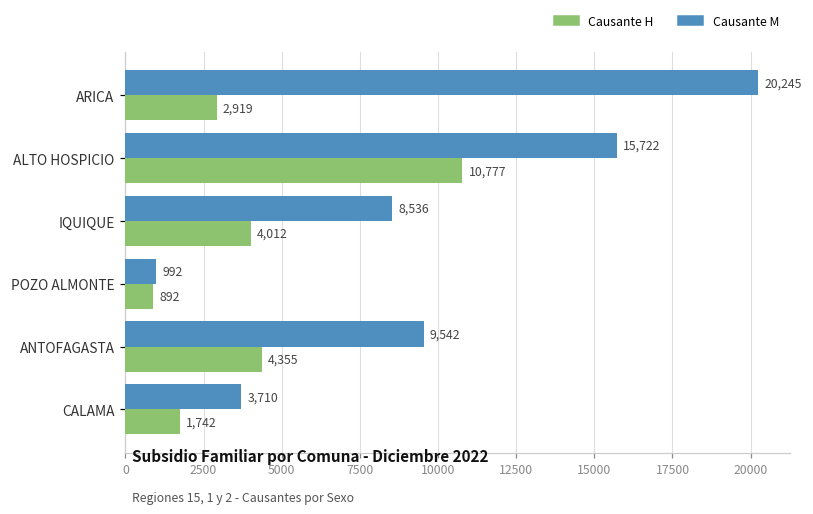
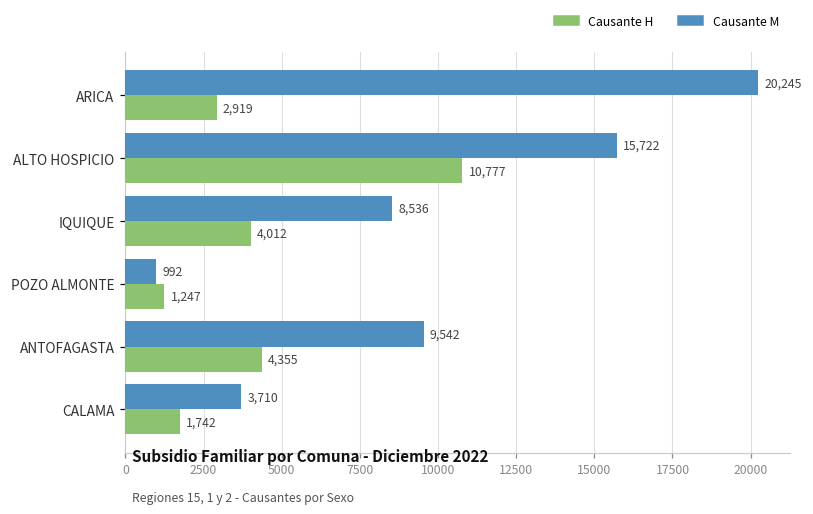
Causante H, POZO ALMONTE: 892 -> 1,247
